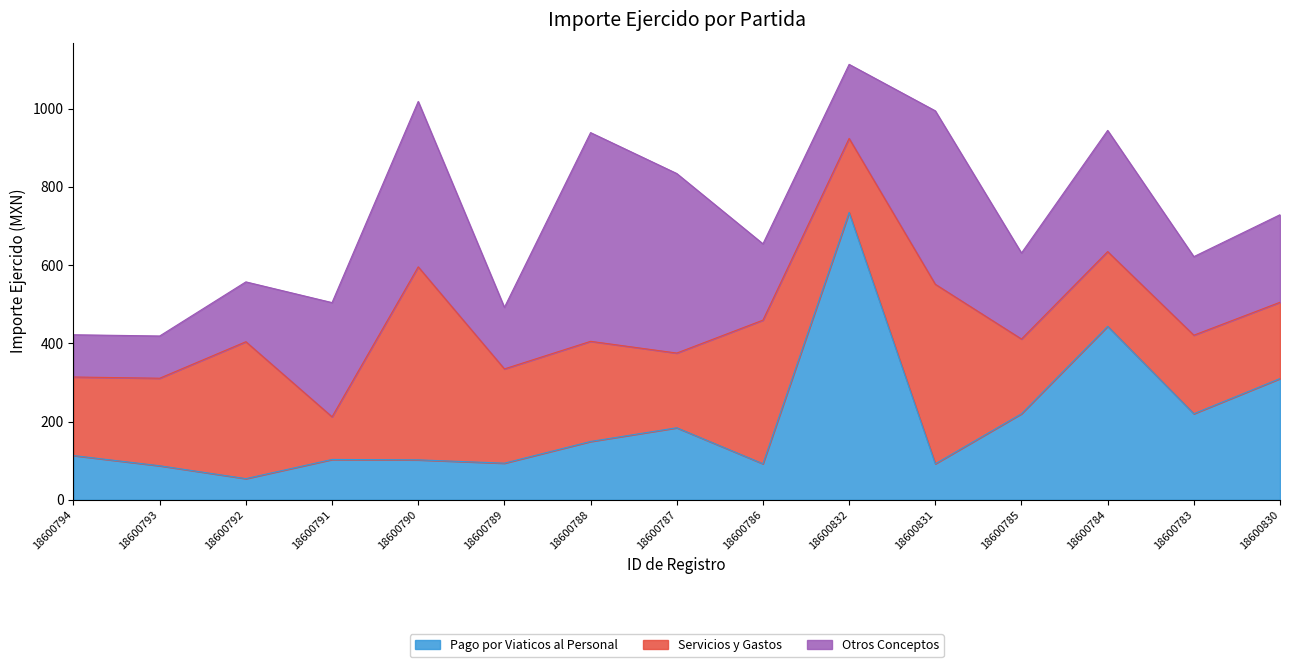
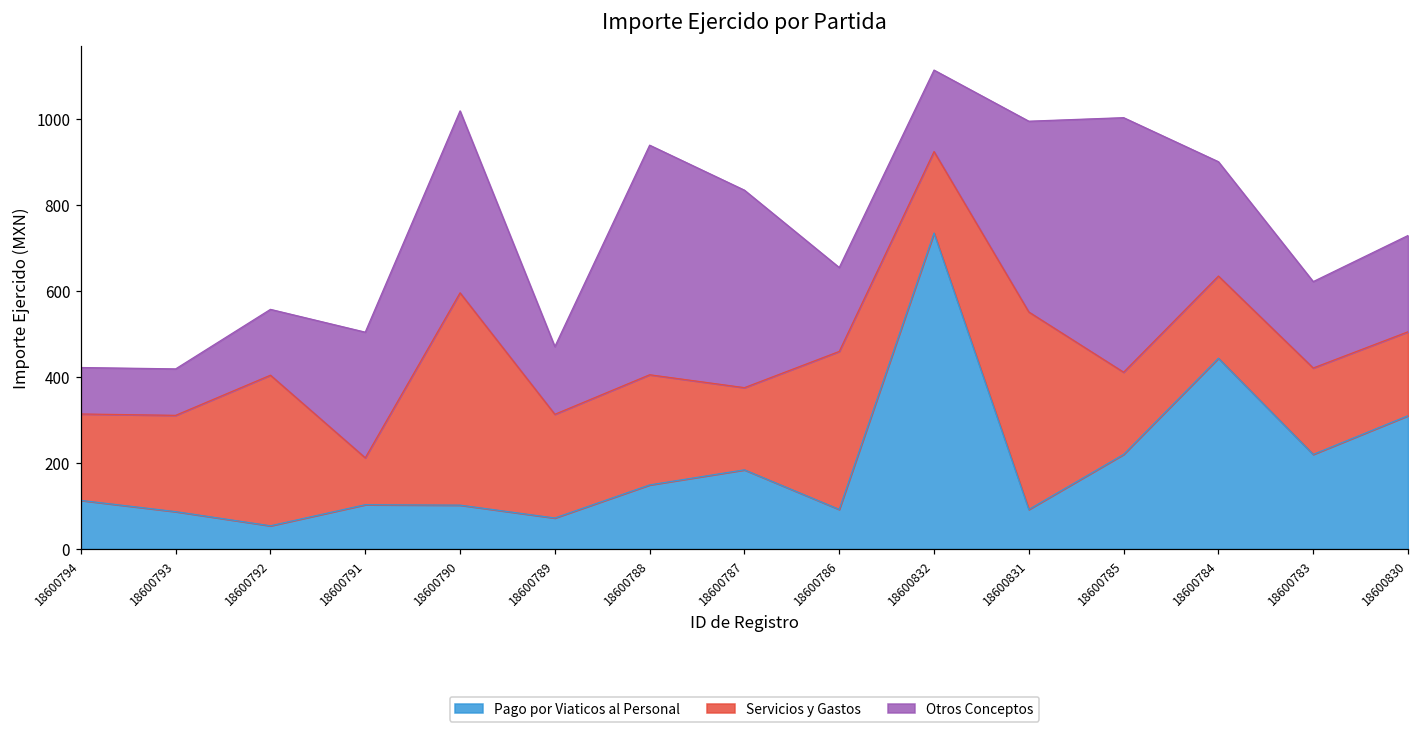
Pago por Viaticos al Personal, 18600789: 90 -> 70
Otros Conceptos, 18600785: 220 -> 590
Otros Conceptos, 18600784: 310 -> 270
